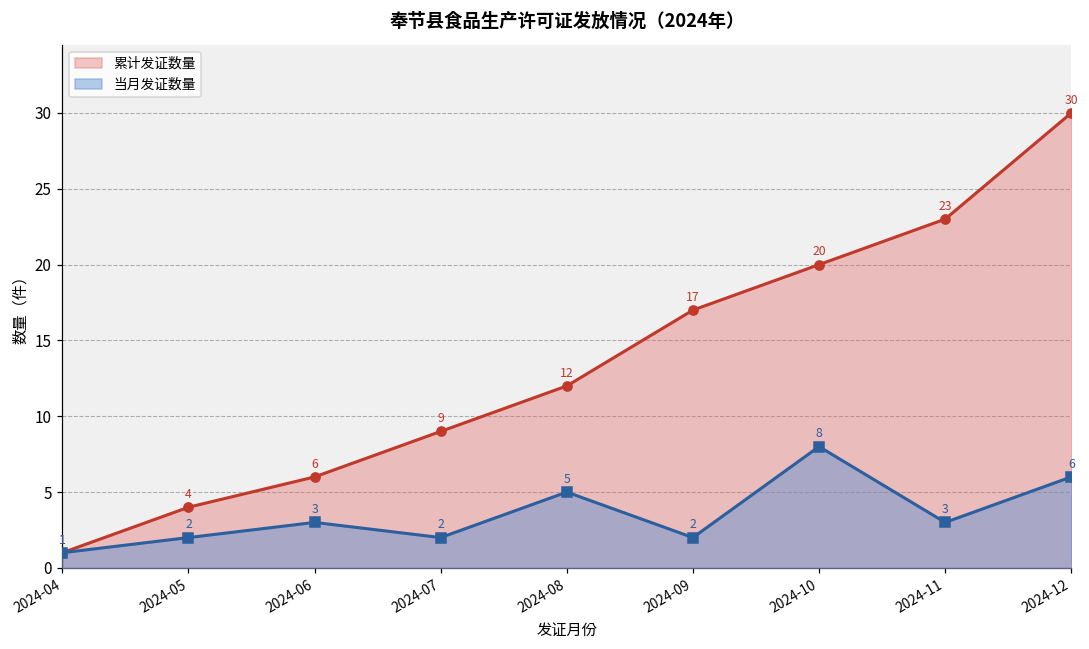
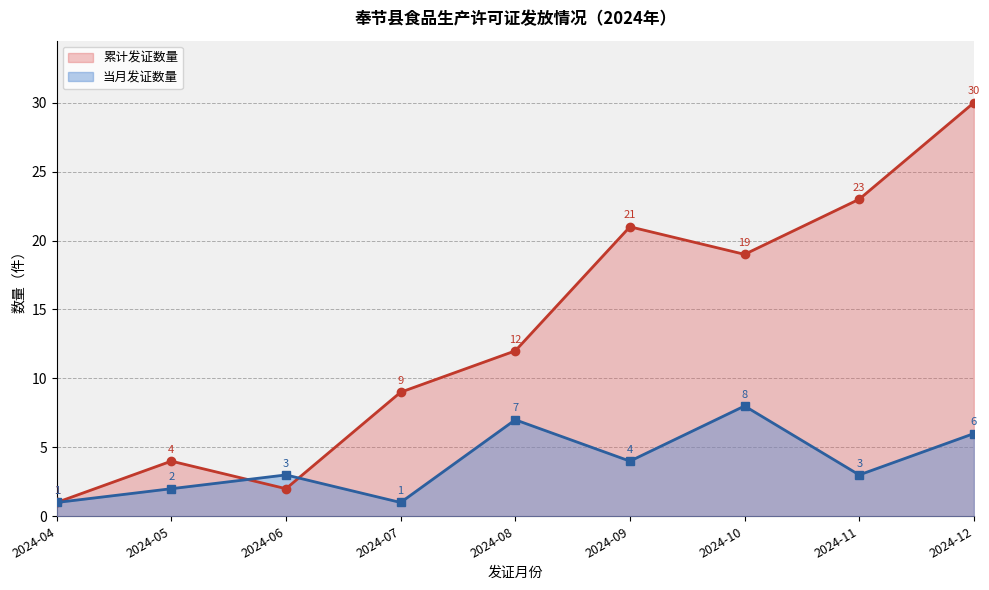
累计发证数量, 2024-06: 6 -> 2
当月发证数量, 2024-07: 2 -> 1
当月发证数量, 2024-08: 5 -> 7
累计发证数量, 2024-09: 17 -> 21
当月发证数量, 2024-09: 2 -> 4
累计发证数量, 2024-10: 20 -> 19
